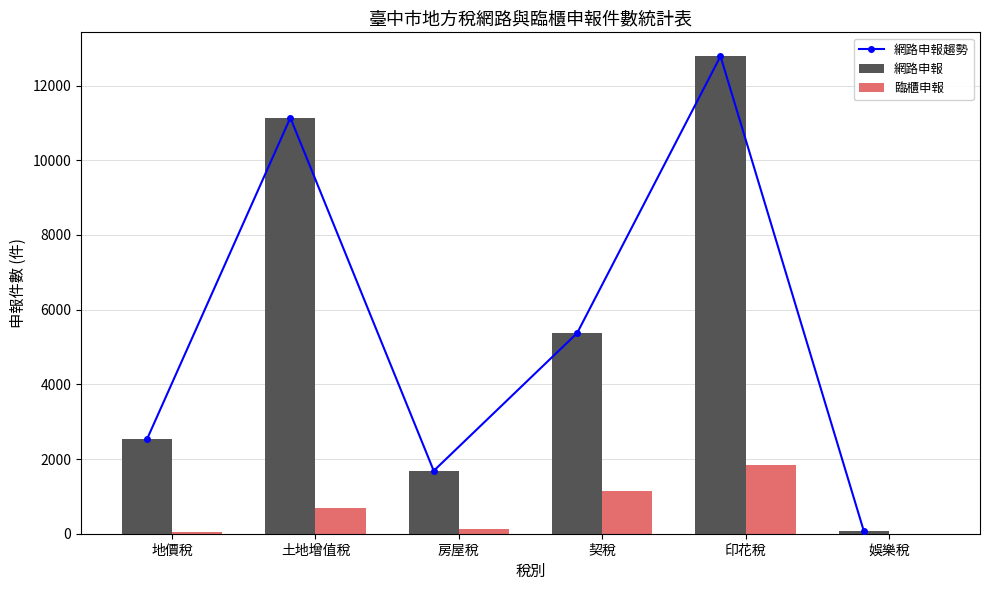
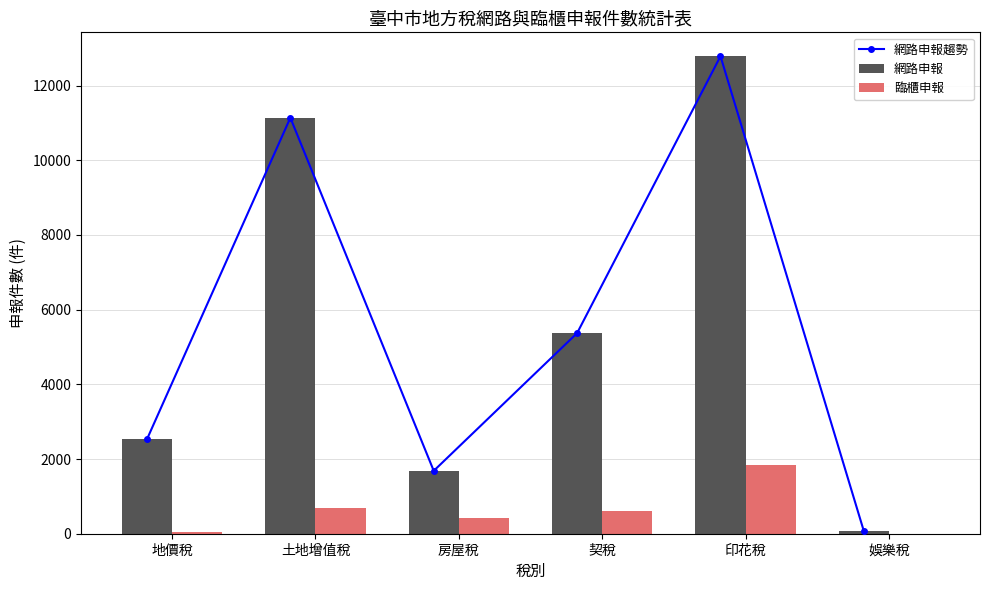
臨櫃申報, 房屋稅: 100 -> 400
臨櫃申報, 契稅: 1200 -> 600
